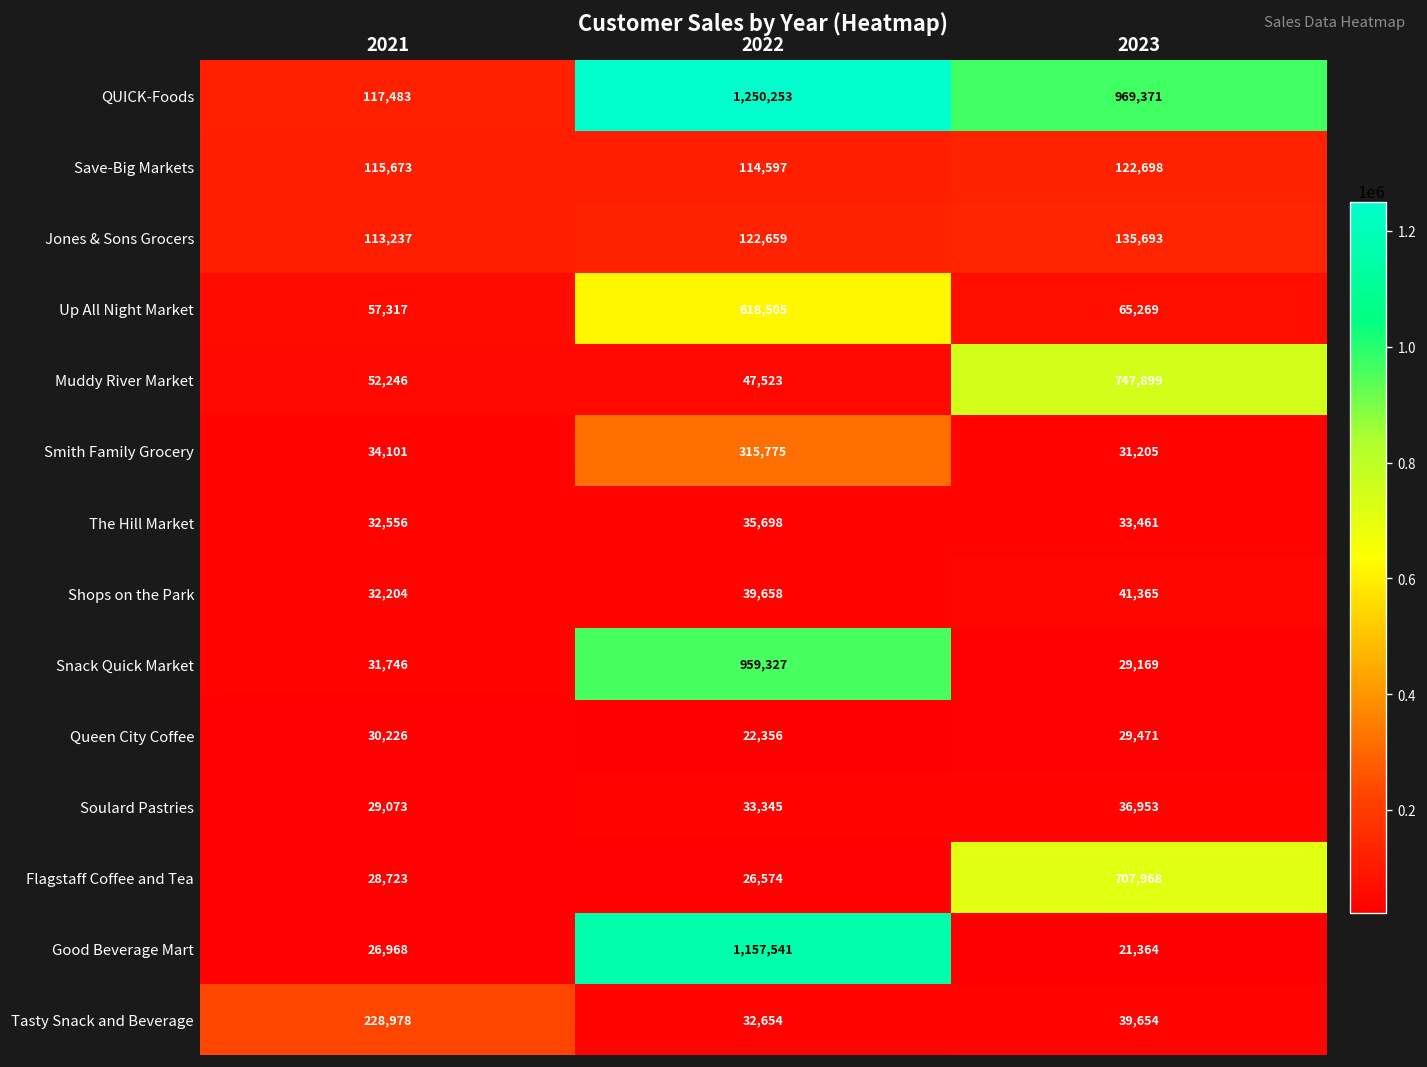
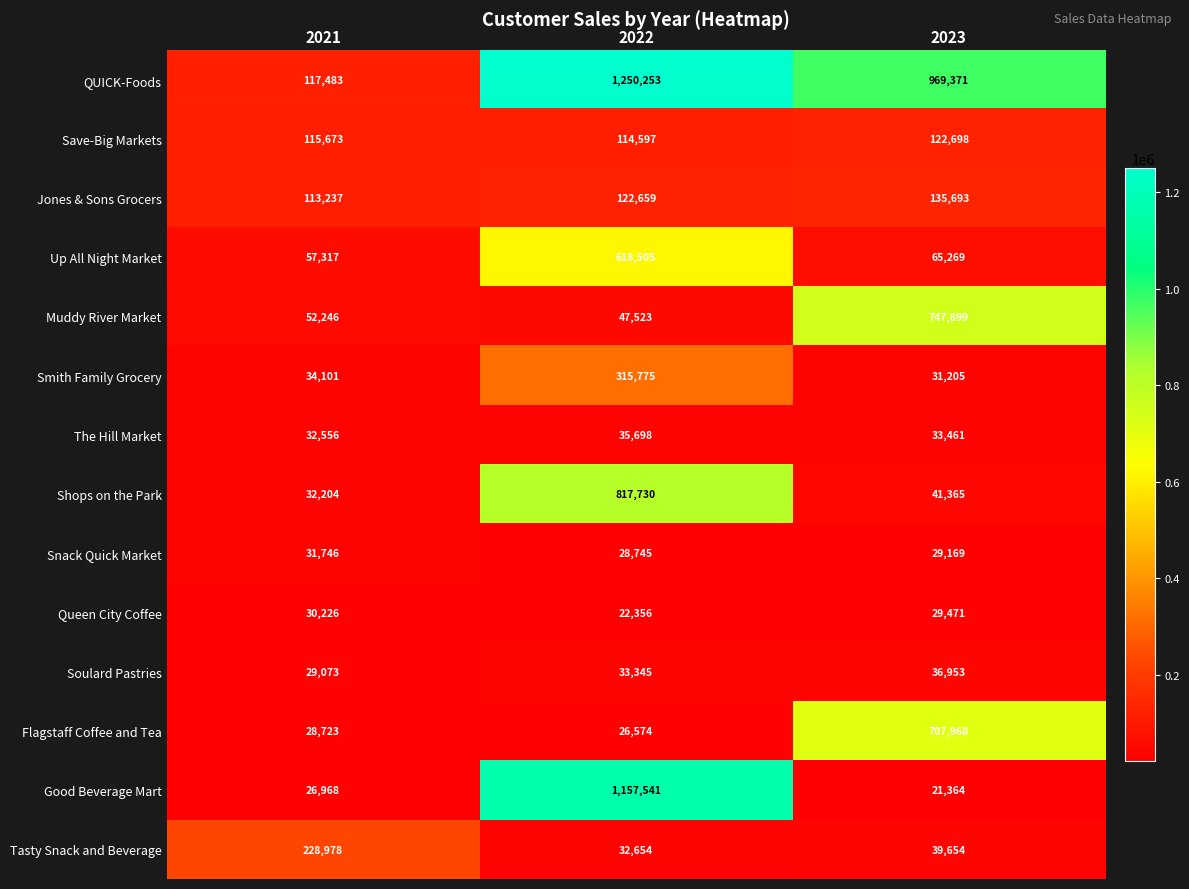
Shops on the Park, 2022: 39,658 -> 817,730
Snack Quick Market, 2022: 959,327 -> 28,745
